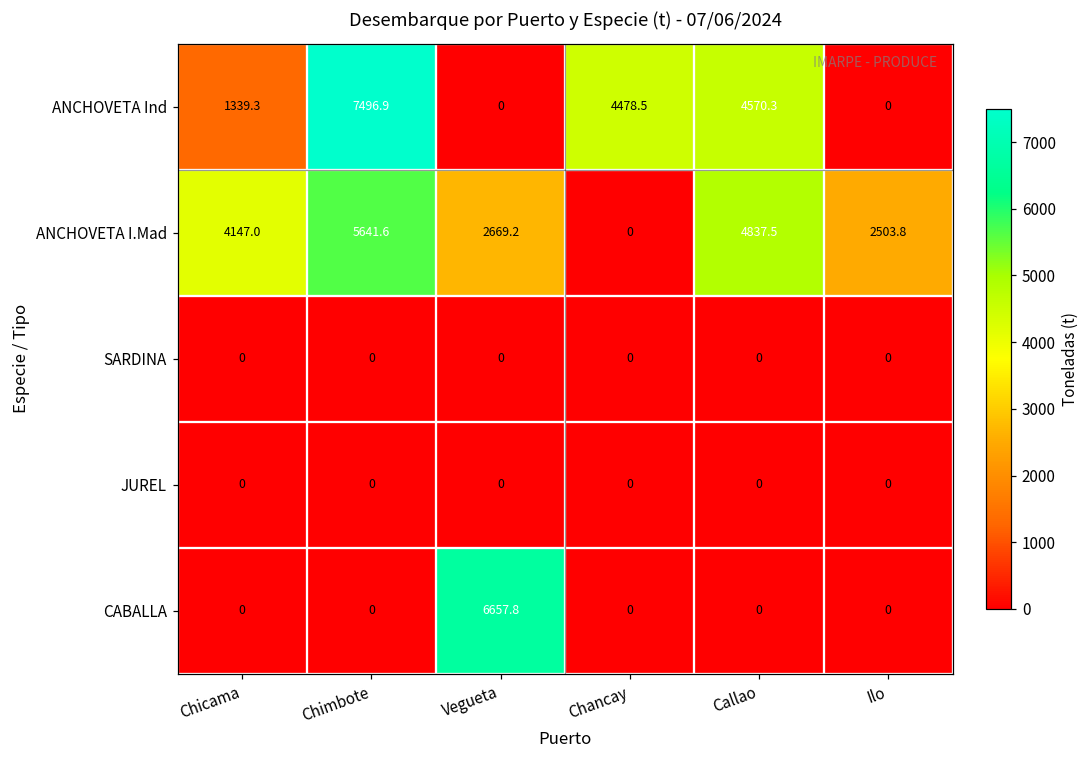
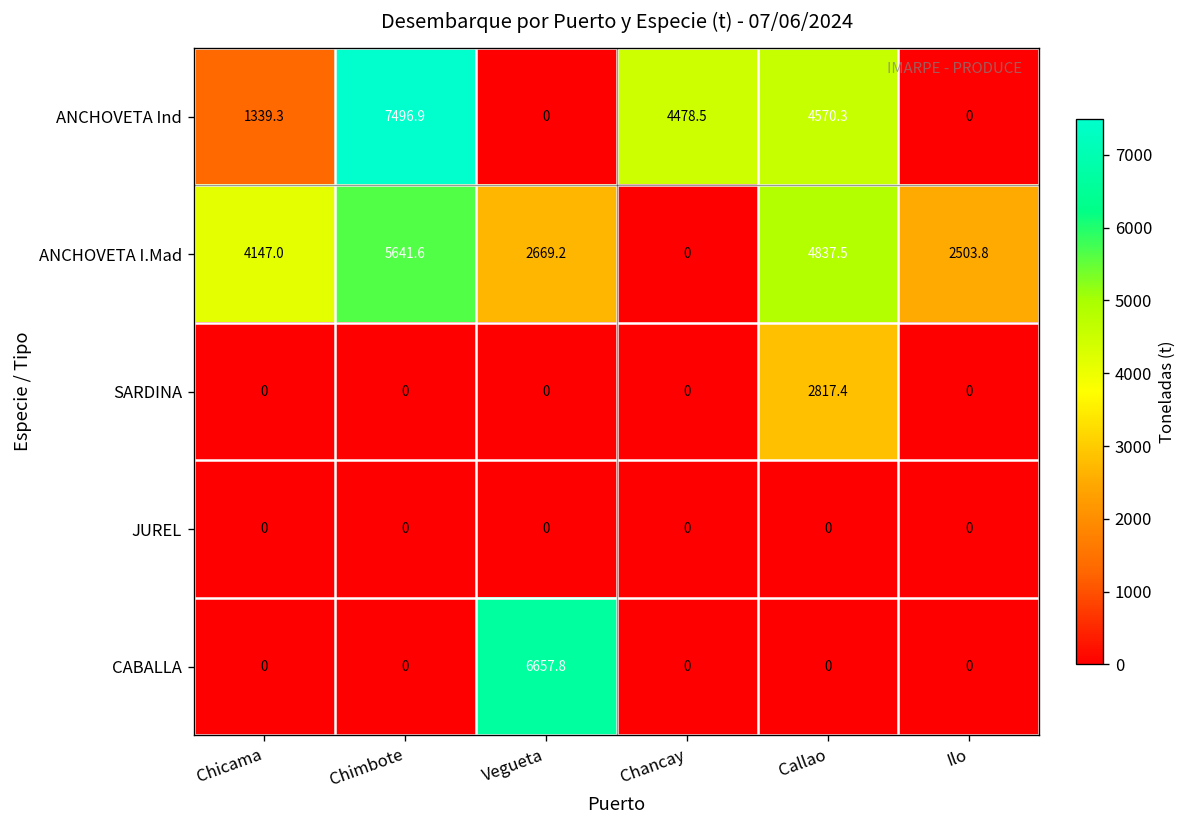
SARDINA, Callao: 0 -> 2817.4
